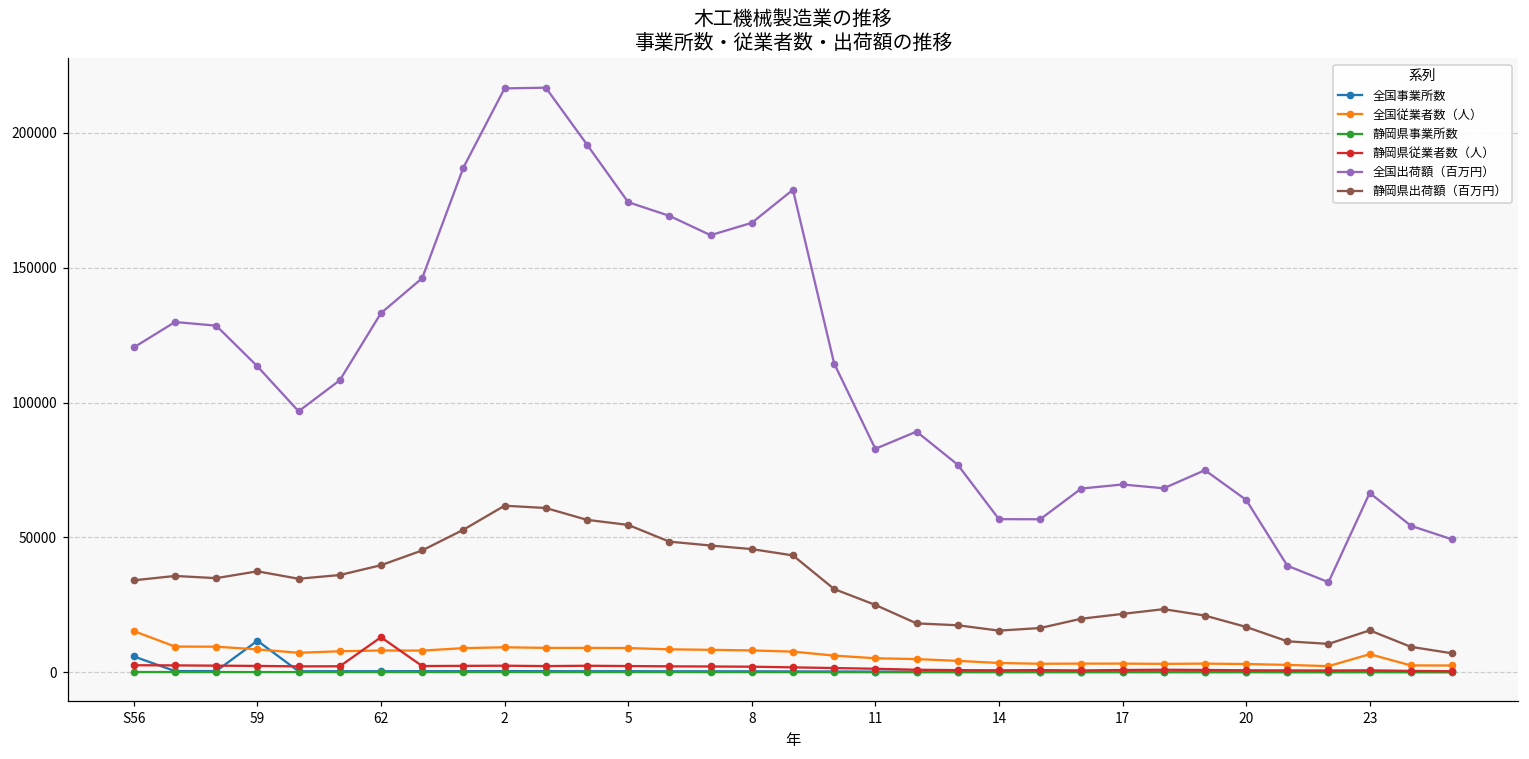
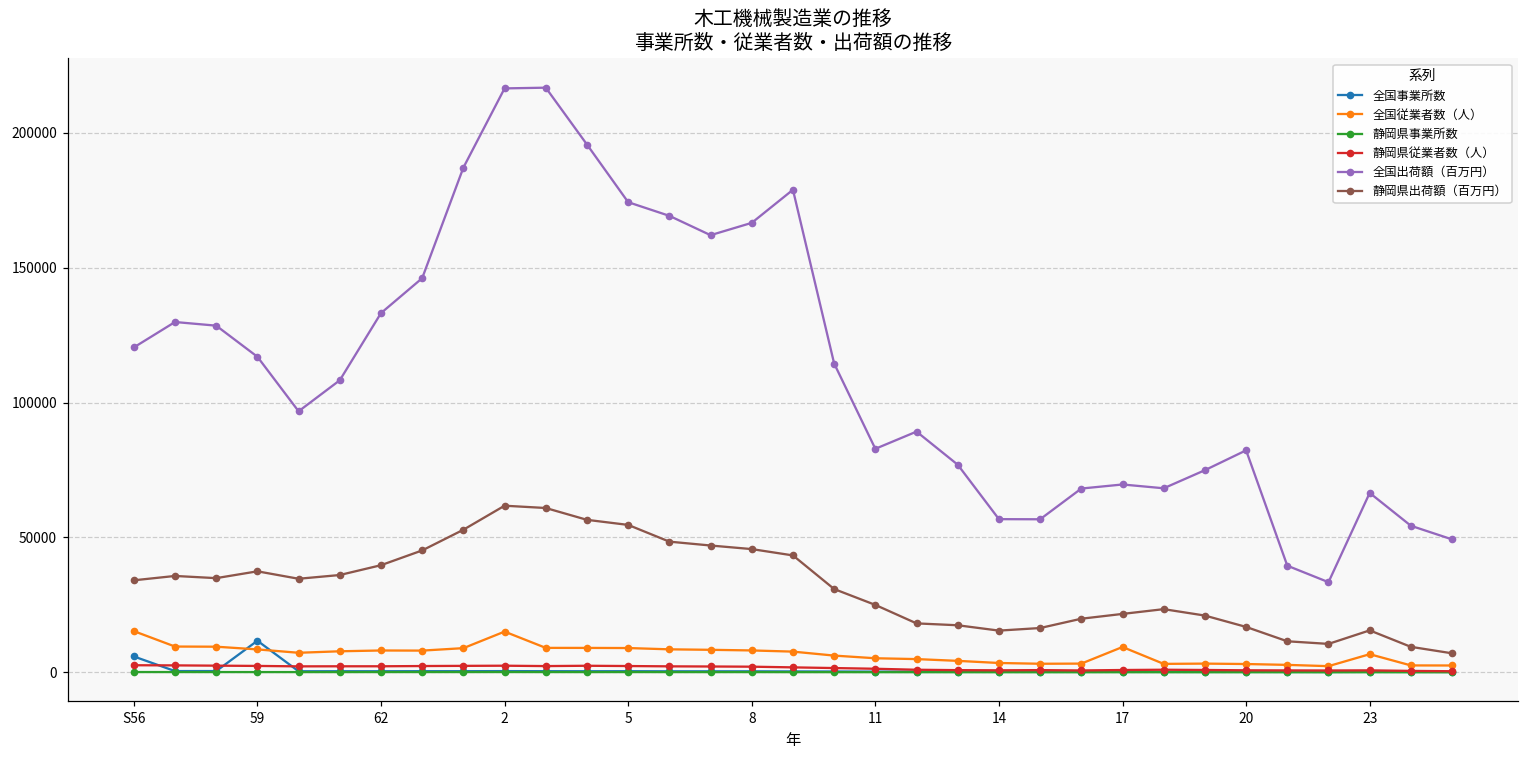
全国出荷額（百万円）, 59: 113000 -> 117000
静岡県従業者数（人）, 62: 13000 -> 2000
全国従業者数（人）, 2: 9000 -> 15000
全国従業者数（人）, 17: 3000 -> 9000
全国出荷額（百万円）, 20: 64000 -> 82000
